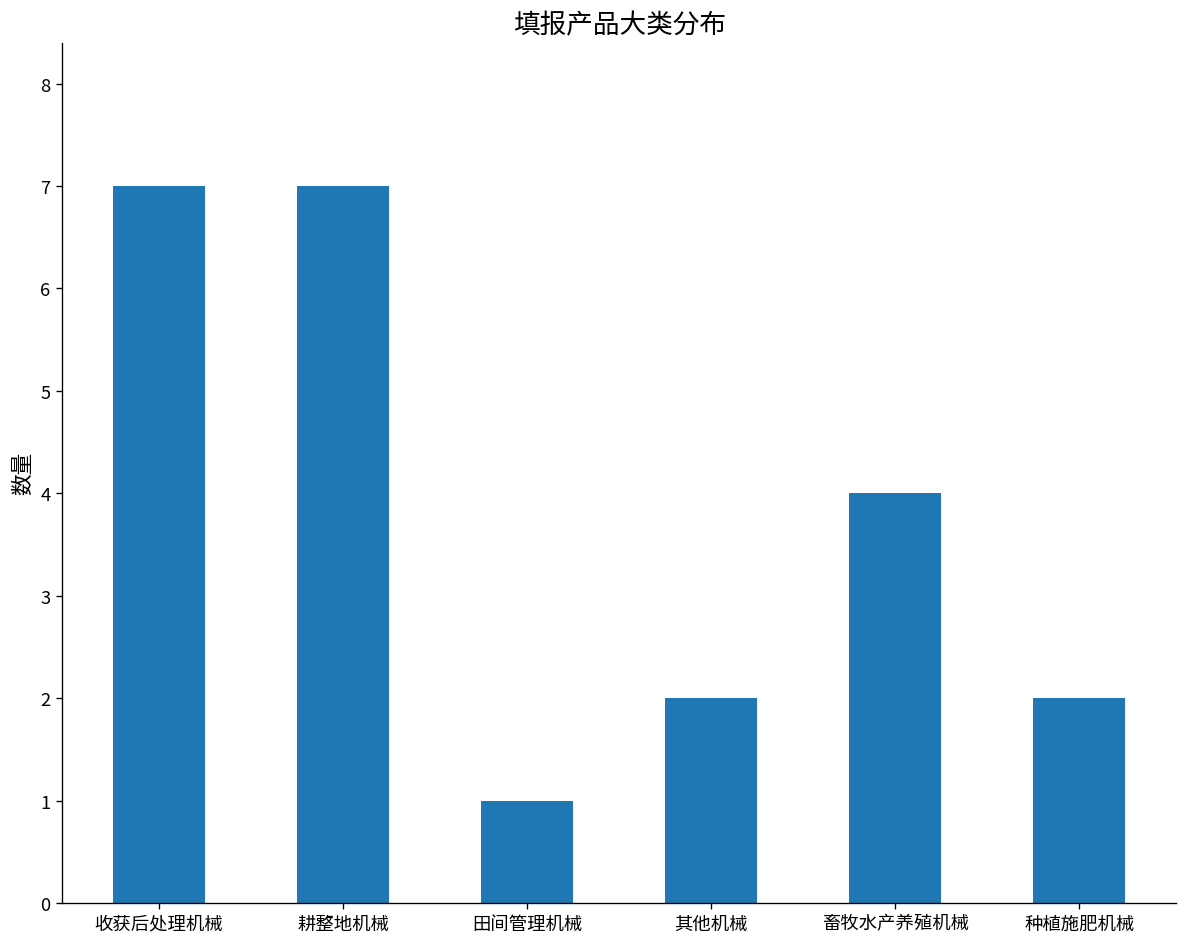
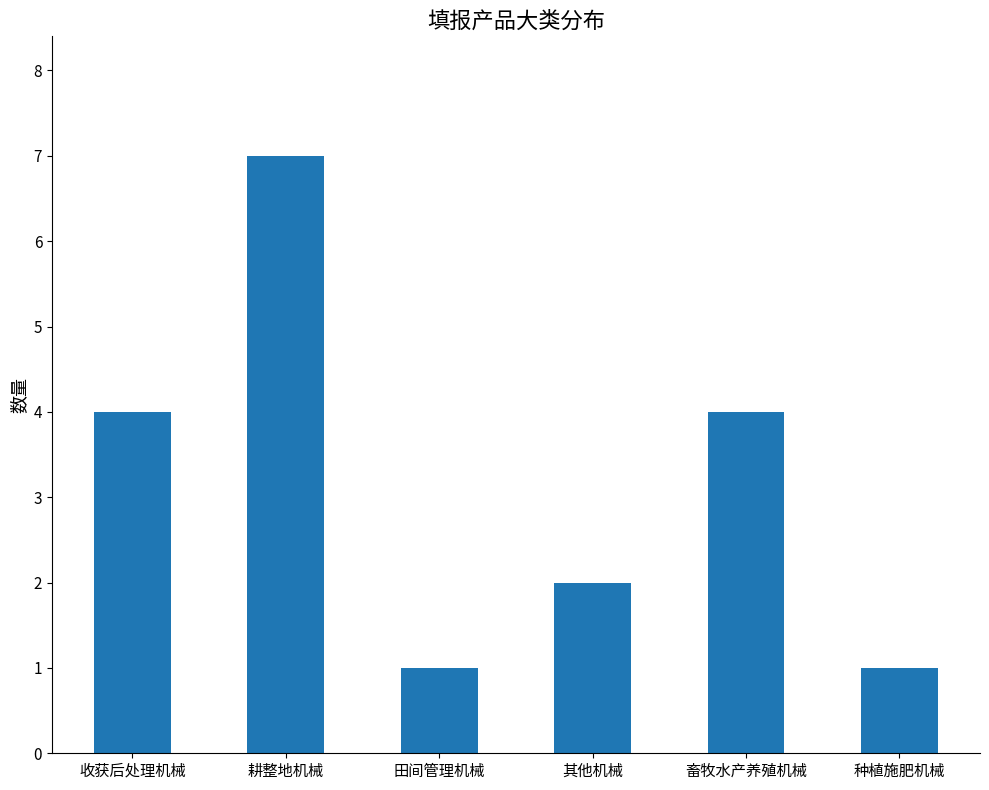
收获后处理机械: 7 -> 4
种植施肥机械: 2 -> 1
